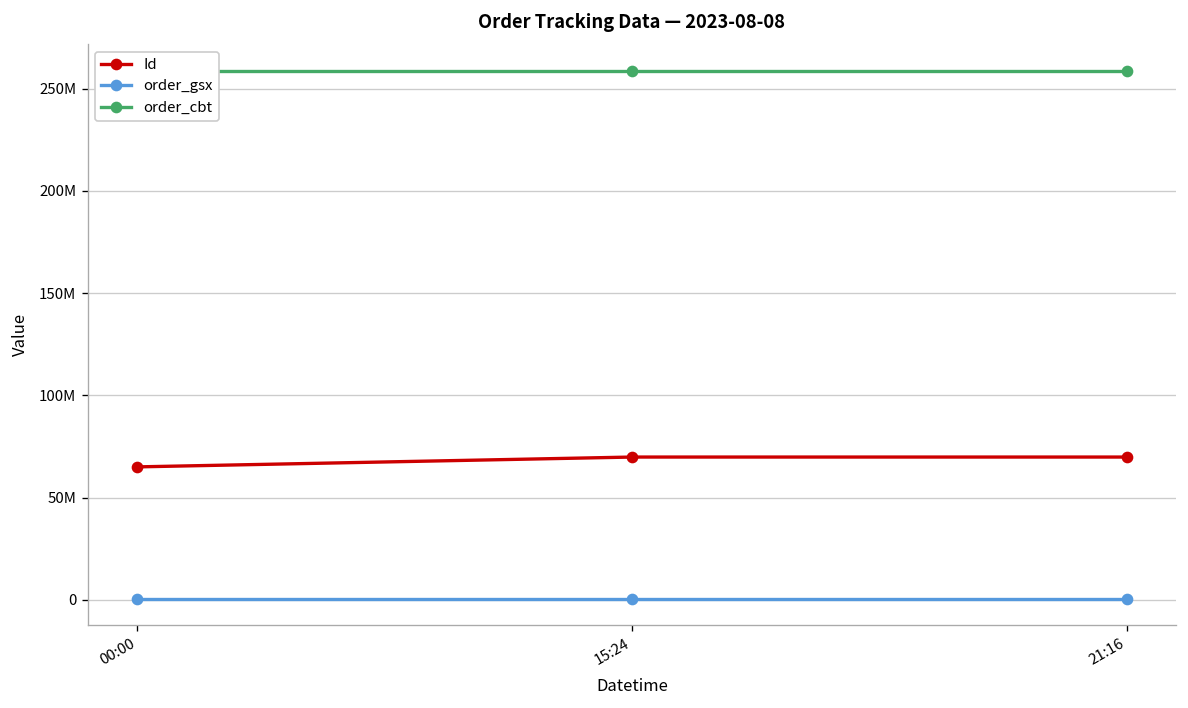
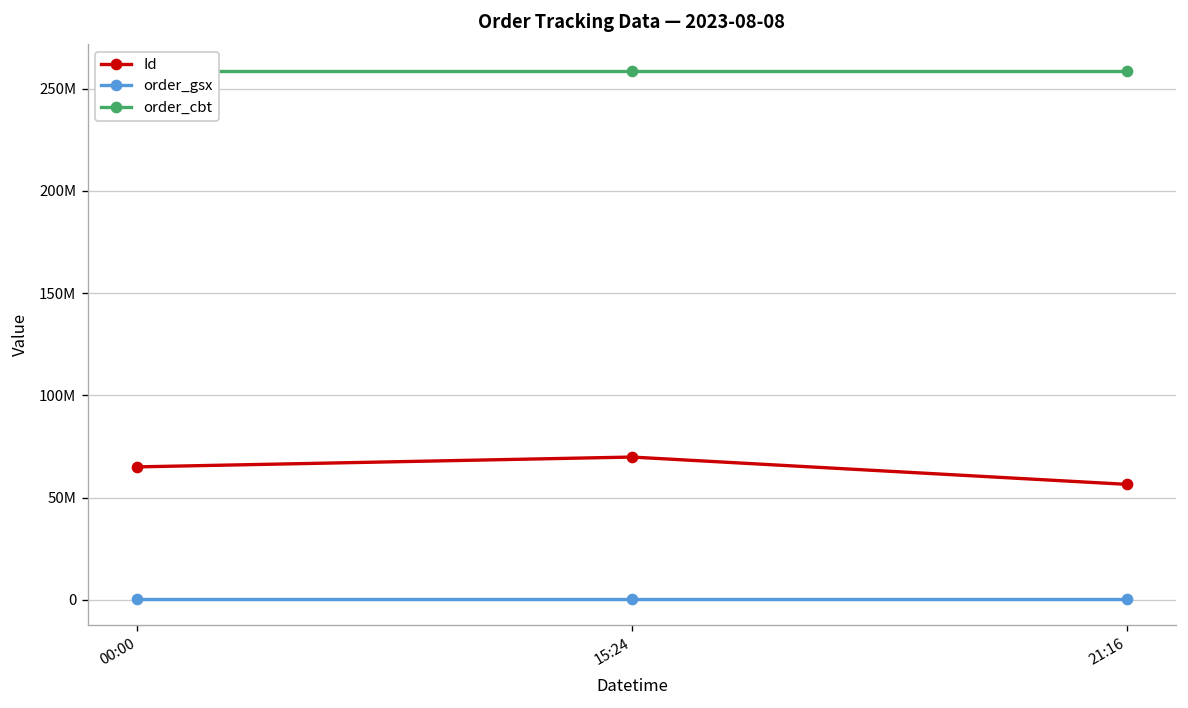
Id, 21:16: 70000000 -> 57000000
